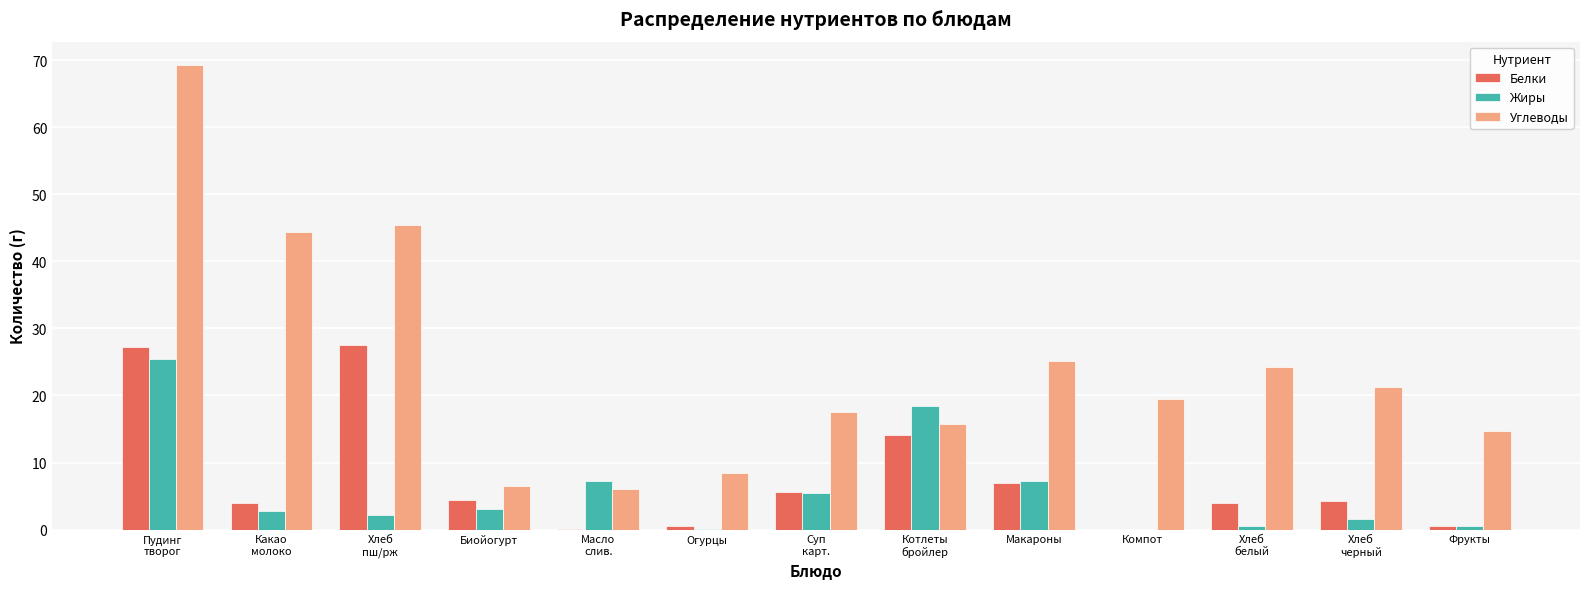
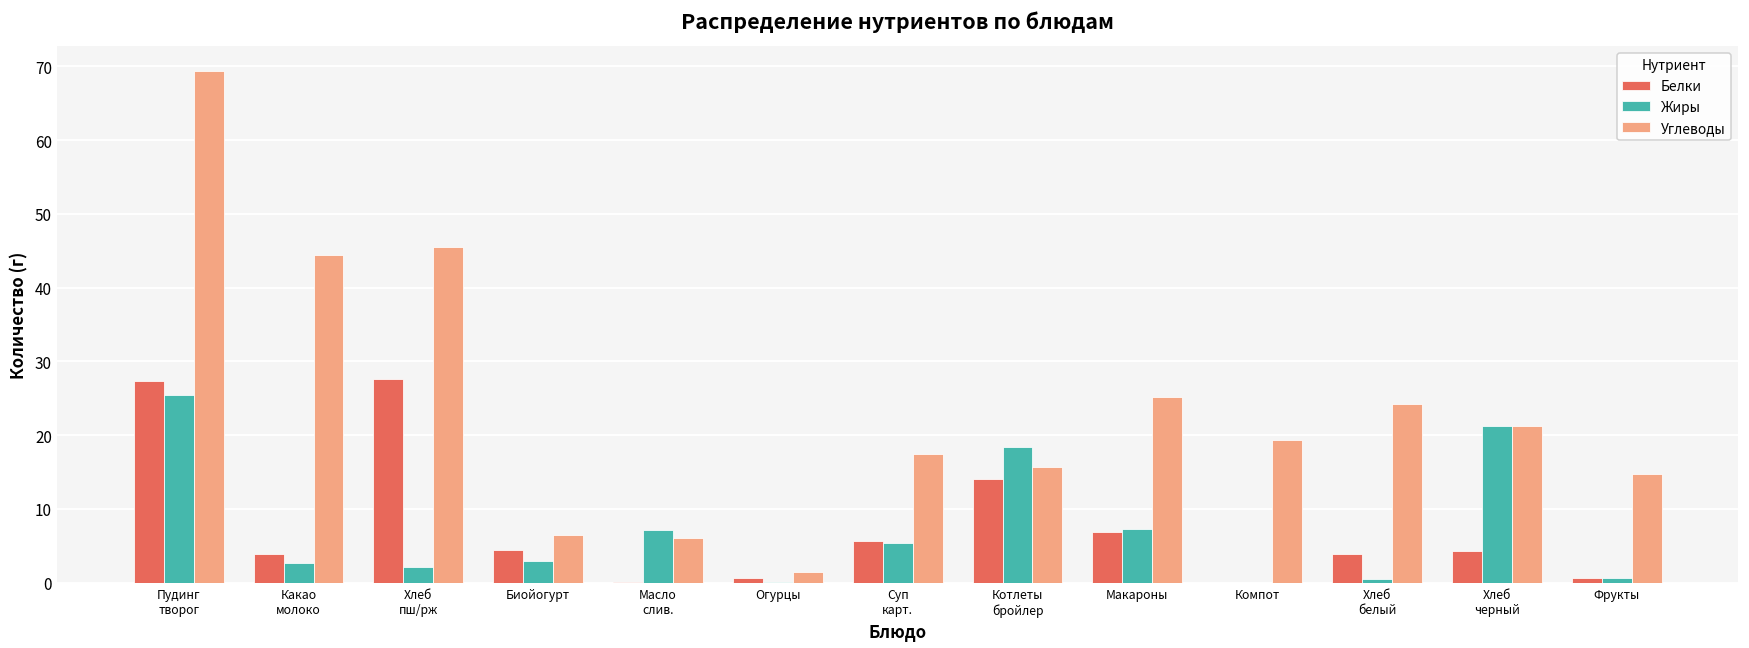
Углеводы, Огурцы: 8 -> 2
Жиры, Хлеб черный: 2 -> 21
